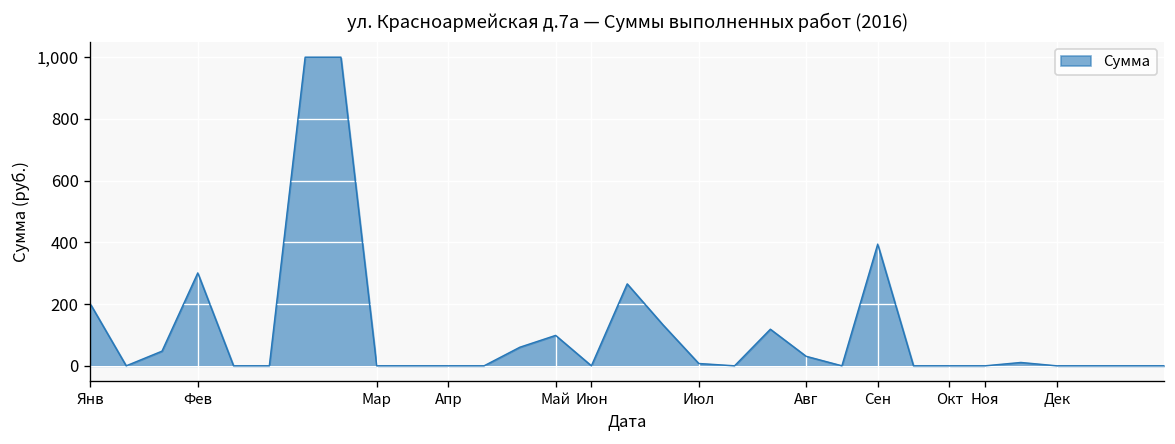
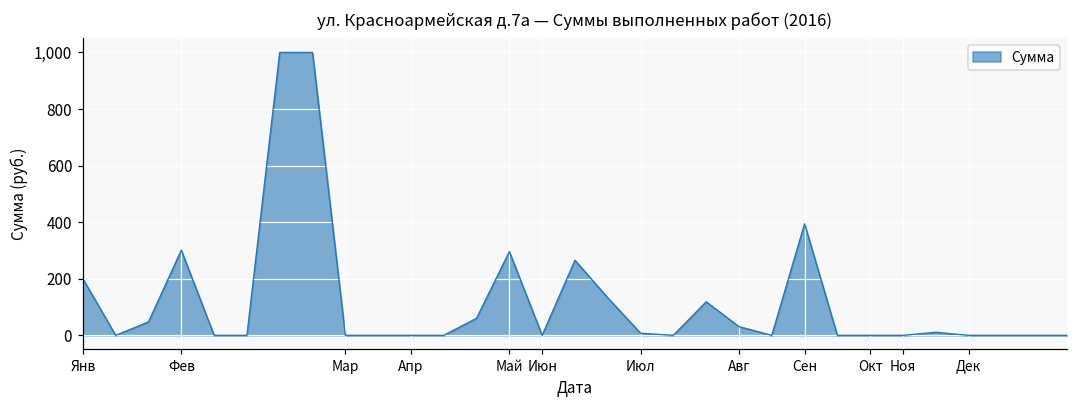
Май: 100 -> 300
